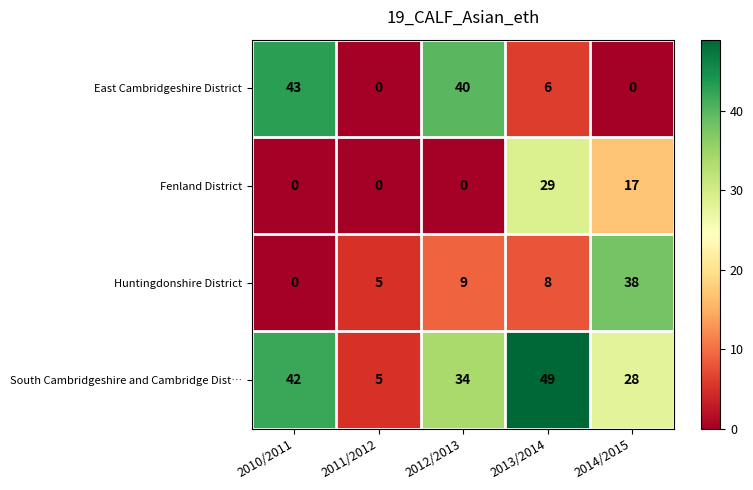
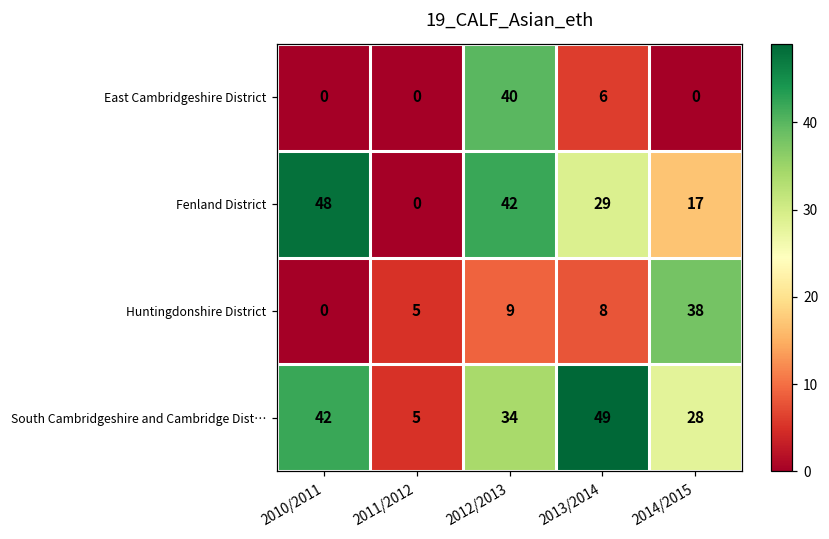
East Cambridgeshire District, 2010/2011: 43 -> 0
Fenland District, 2010/2011: 0 -> 48
Fenland District, 2012/2013: 0 -> 42
